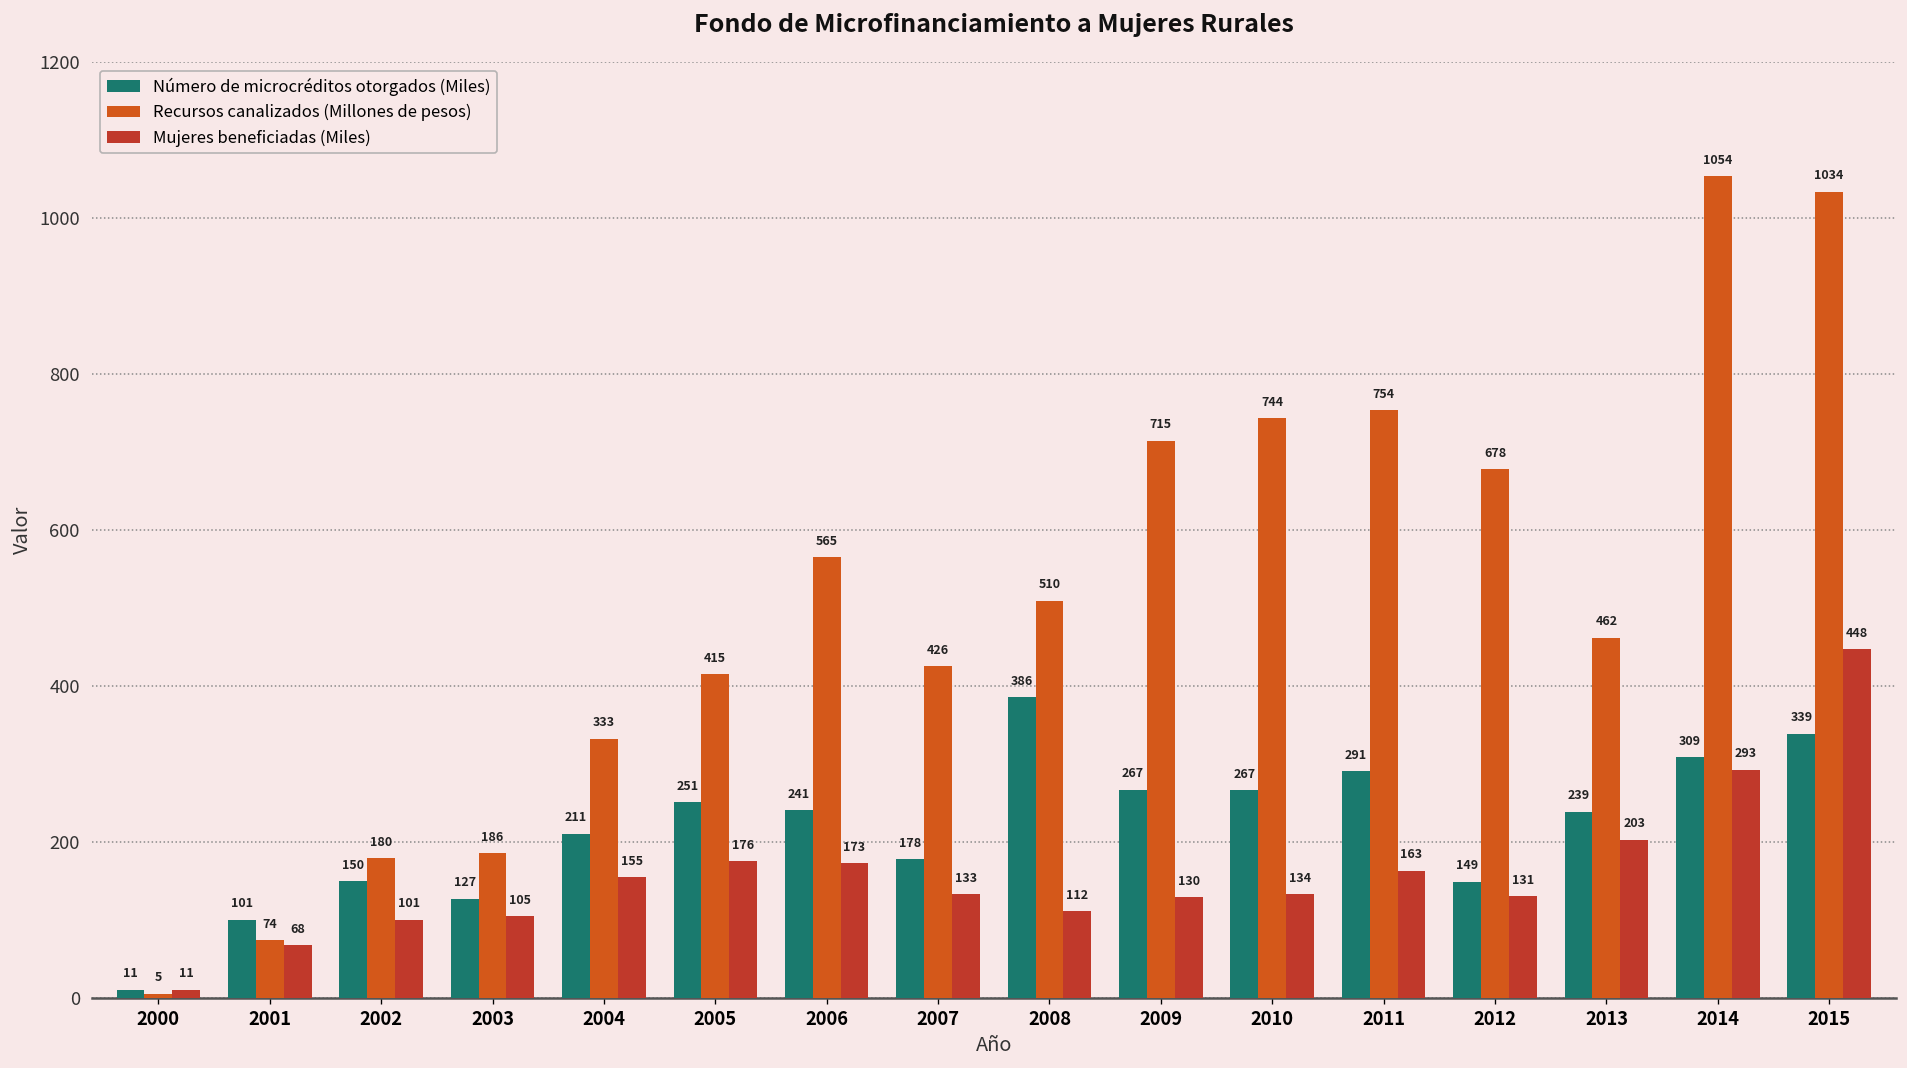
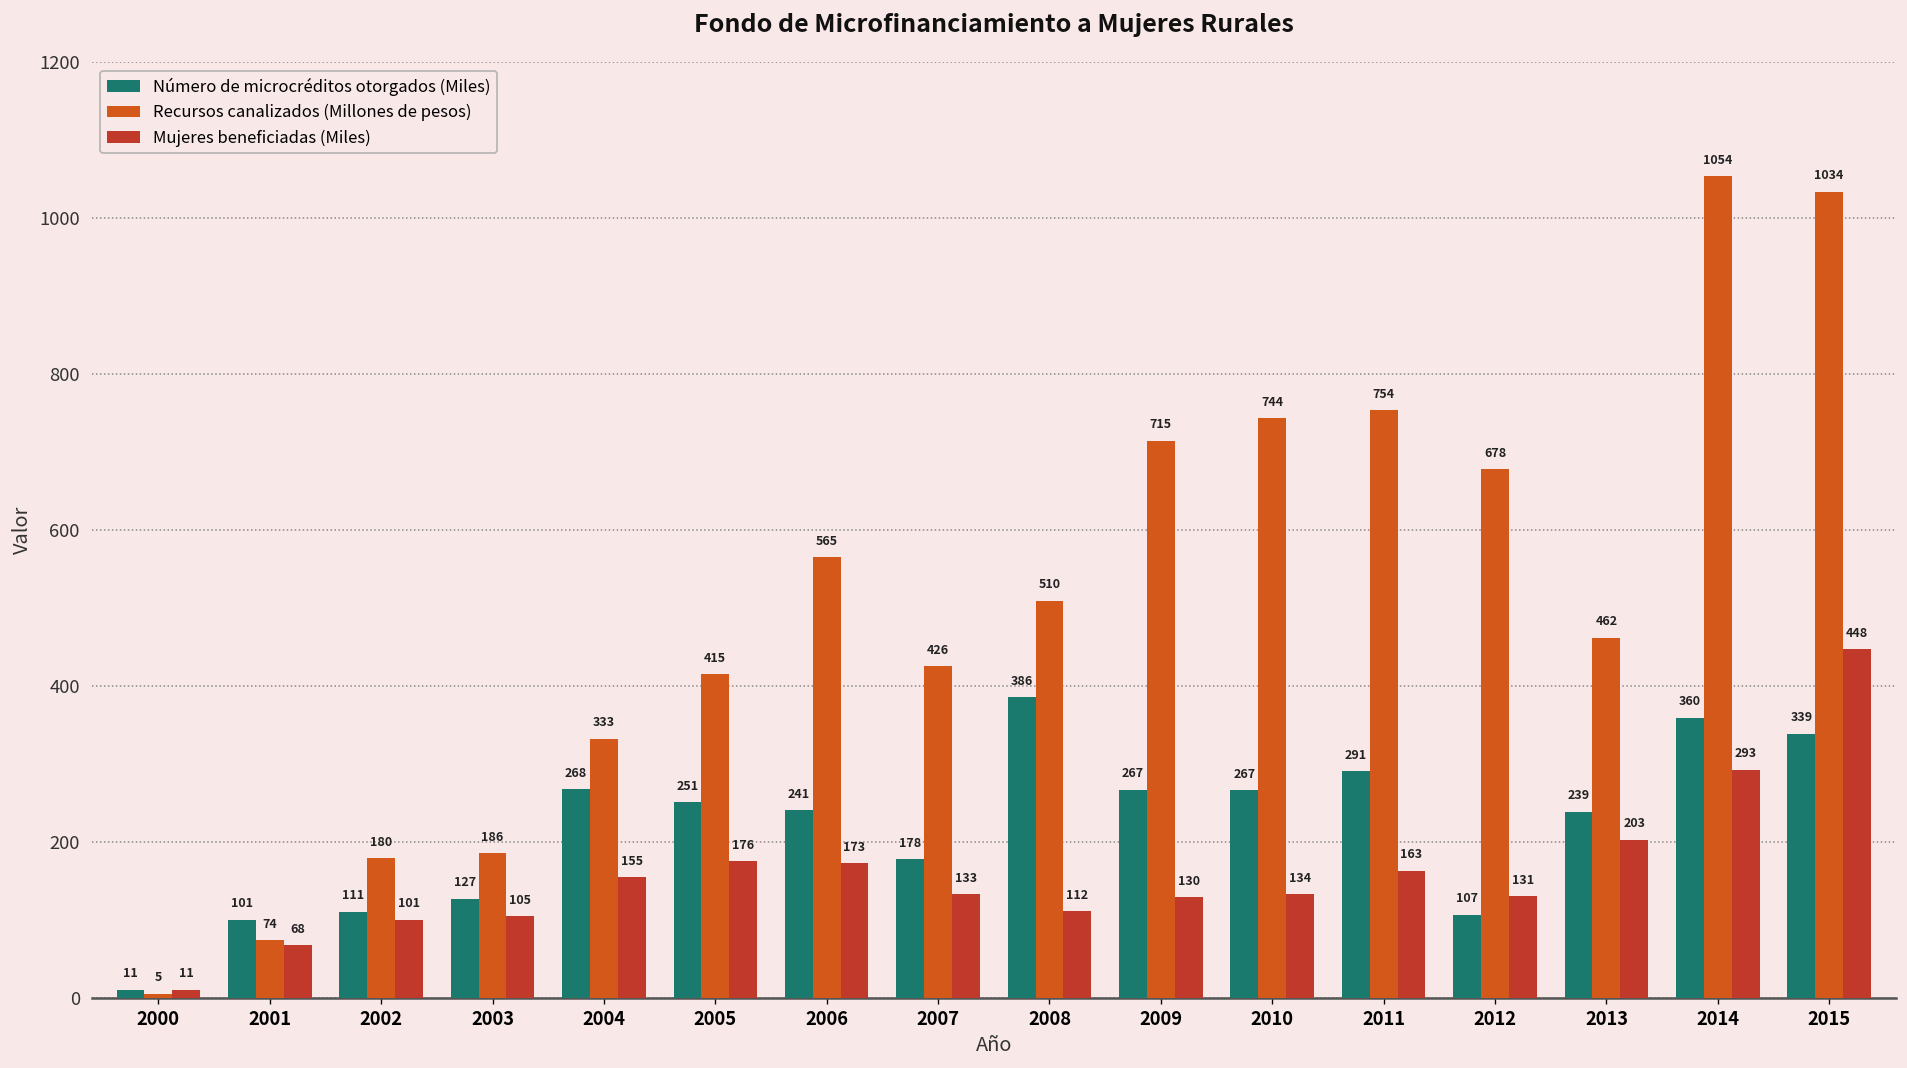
Número de microcréditos otorgados (Miles), 2002: 150 -> 111
Número de microcréditos otorgados (Miles), 2004: 211 -> 268
Número de microcréditos otorgados (Miles), 2012: 149 -> 107
Número de microcréditos otorgados (Miles), 2014: 309 -> 360
